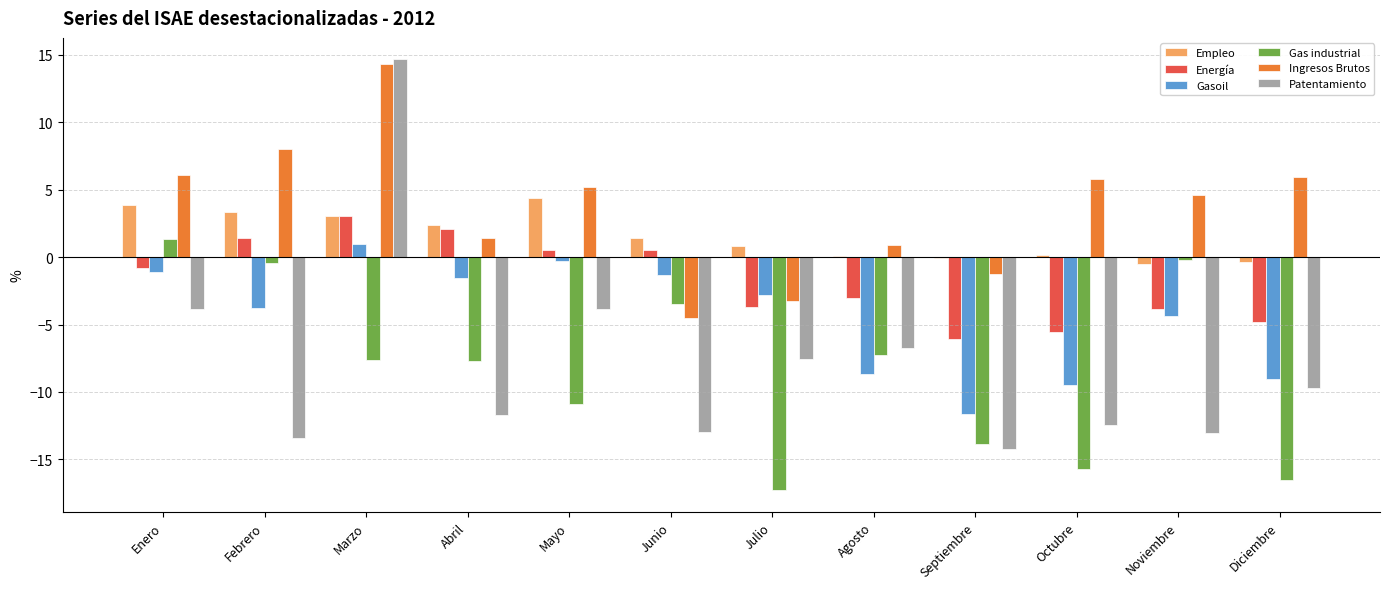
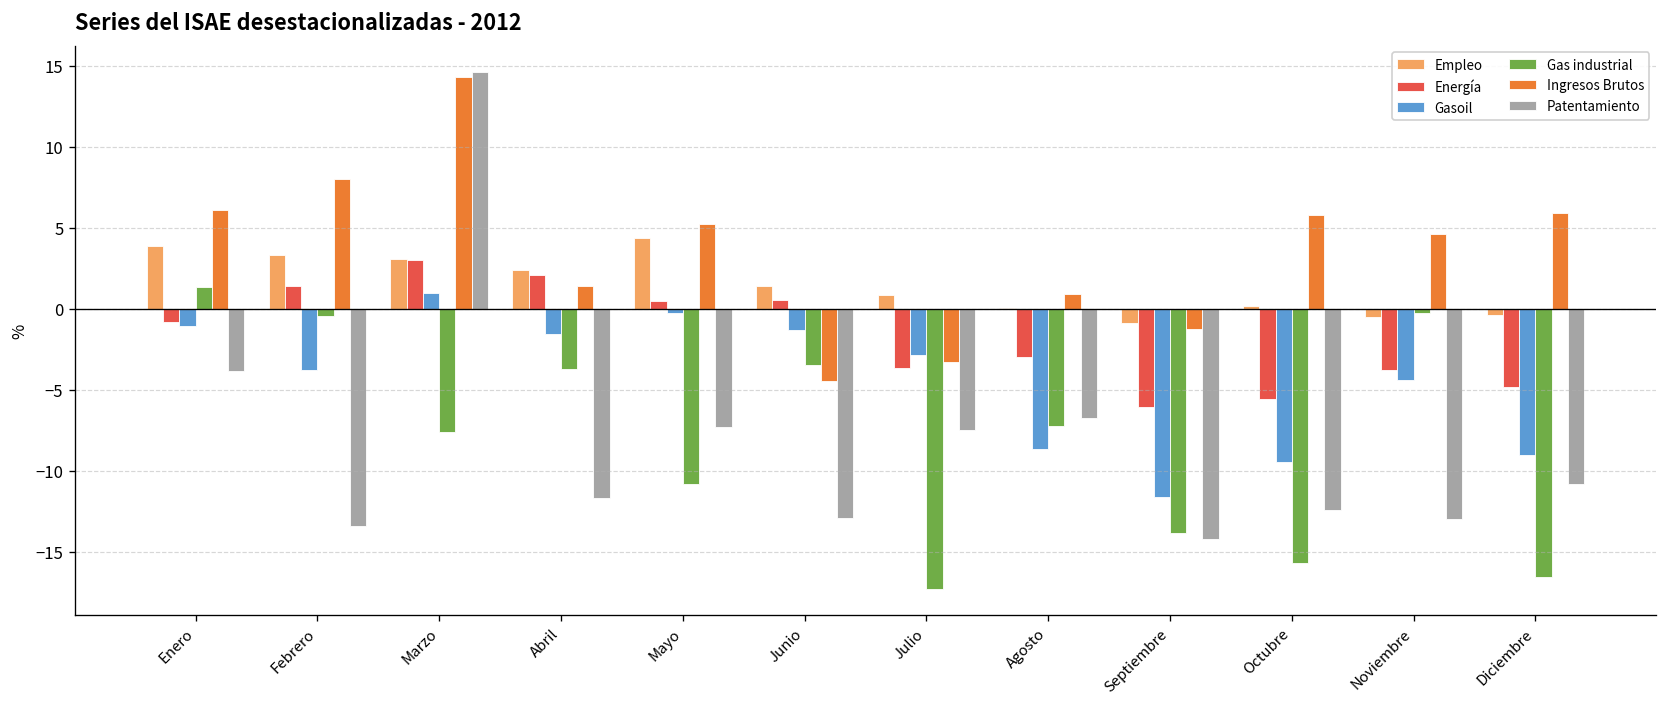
Gas industrial, Abril: -7.7 -> -3.7
Patentamiento, Mayo: -3.8 -> -7.3
Empleo, Septiembre: -0.1 -> -0.9
Patentamiento, Diciembre: -9.7 -> -10.8
